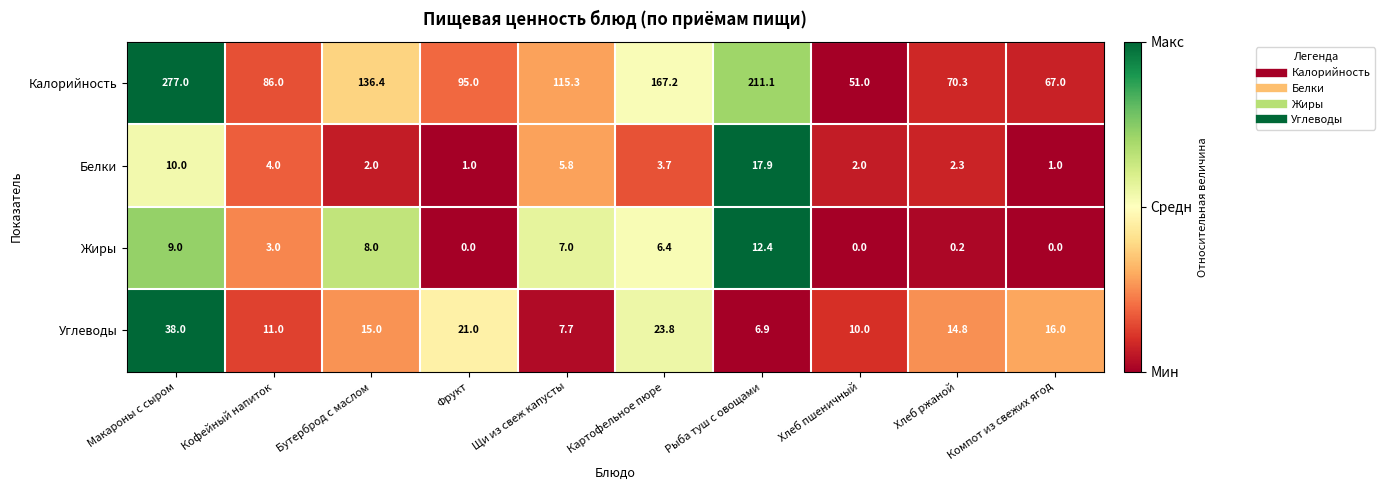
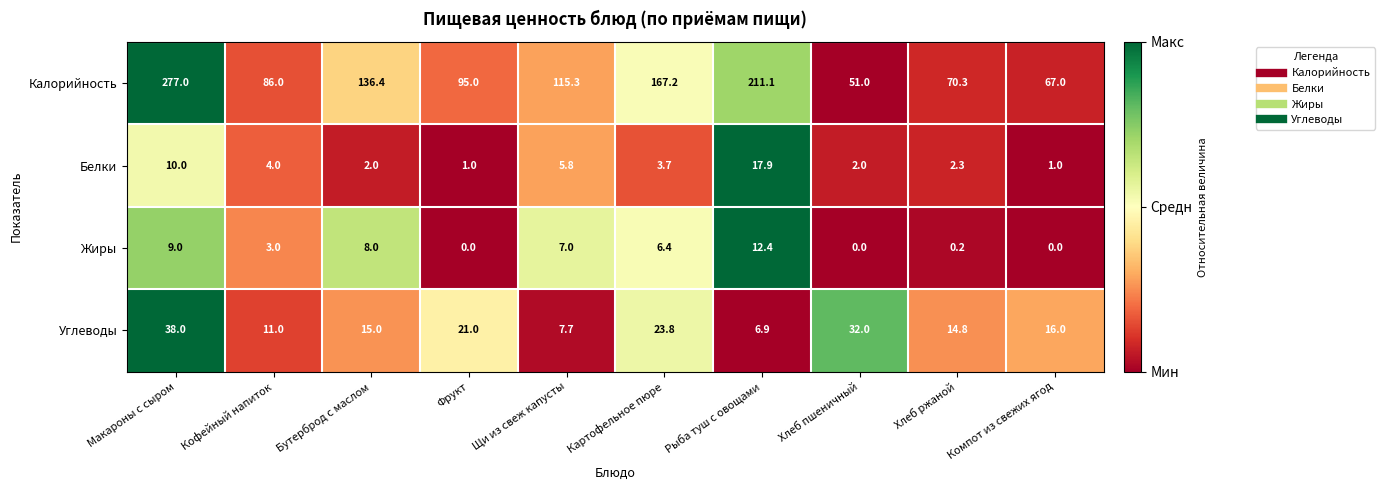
Углеводы, Хлеб пшеничный: 10.0 -> 32.0
